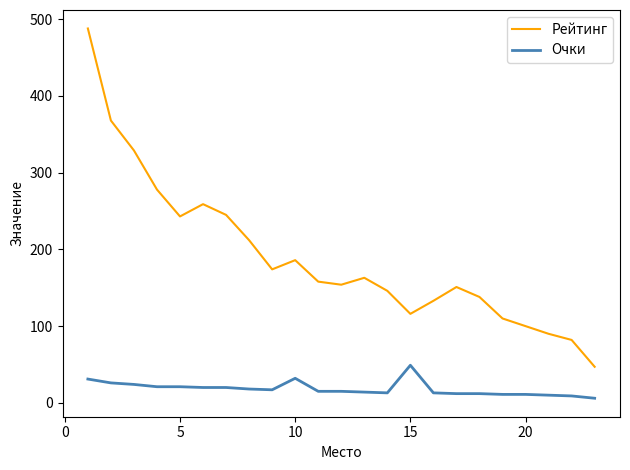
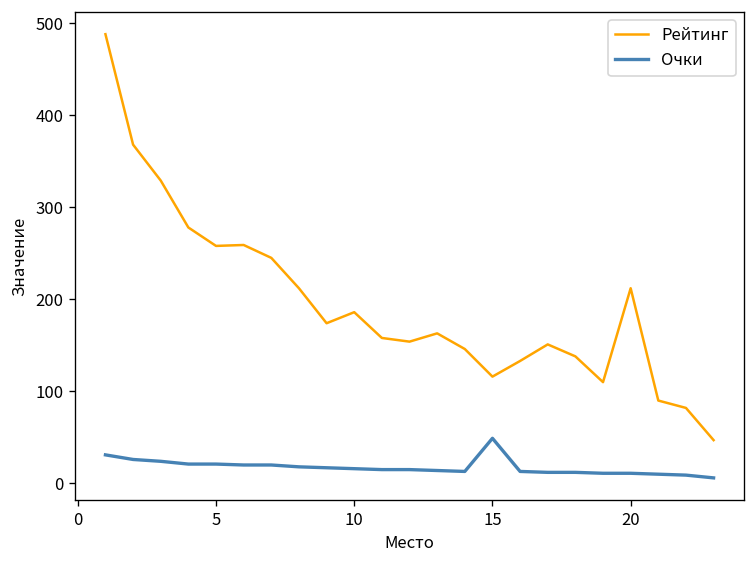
Рейтинг, 5: 240 -> 260
Очки, 10: 30 -> 20
Рейтинг, 20: 100 -> 210
